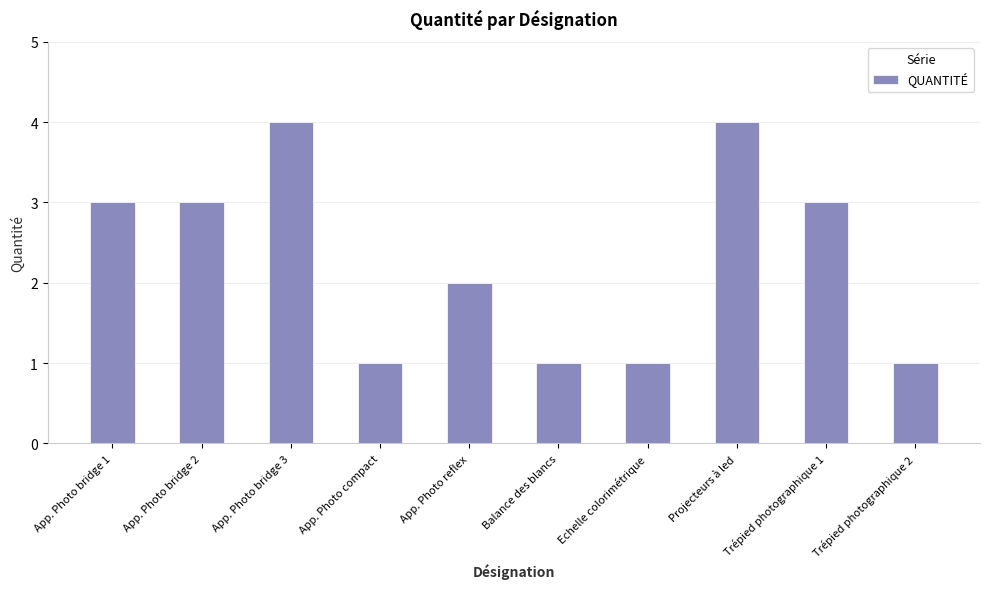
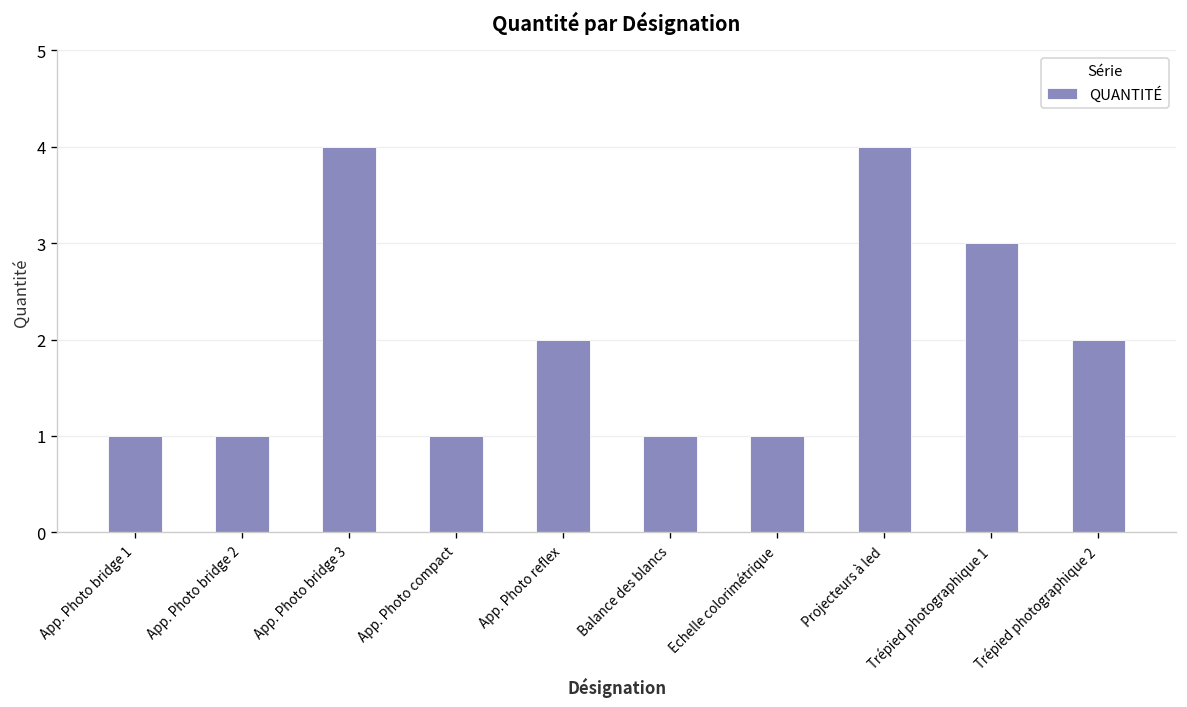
App. Photo bridge 1: 3 -> 1
App. Photo bridge 2: 3 -> 1
Trépied photographique 2: 1 -> 2
